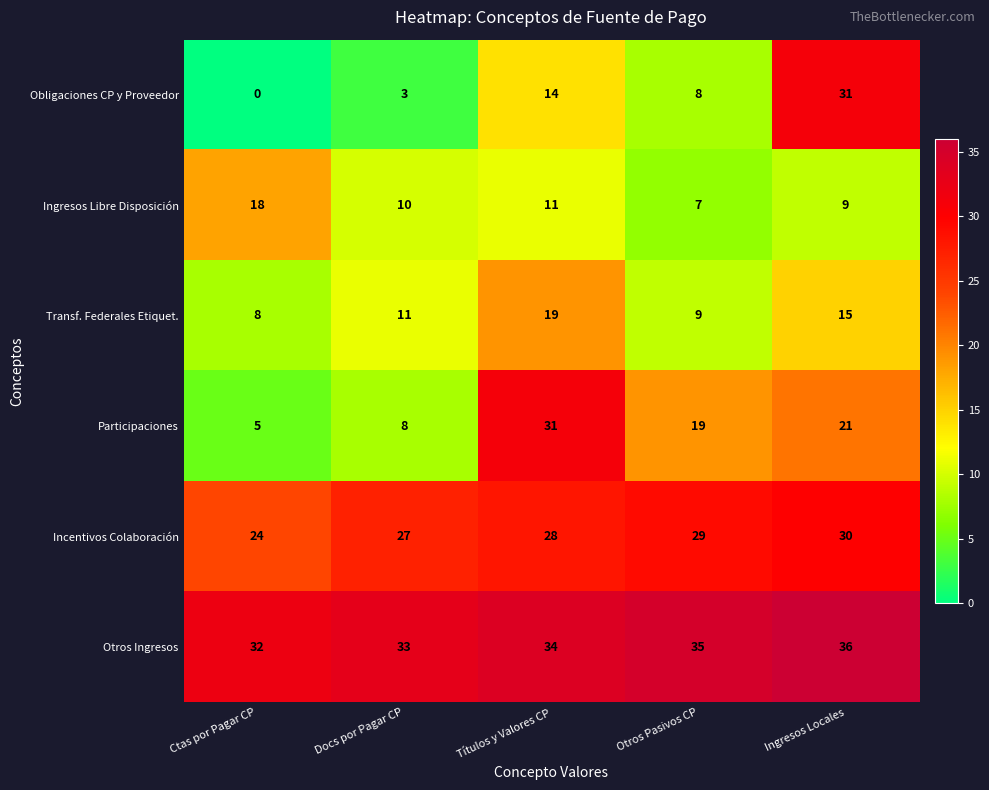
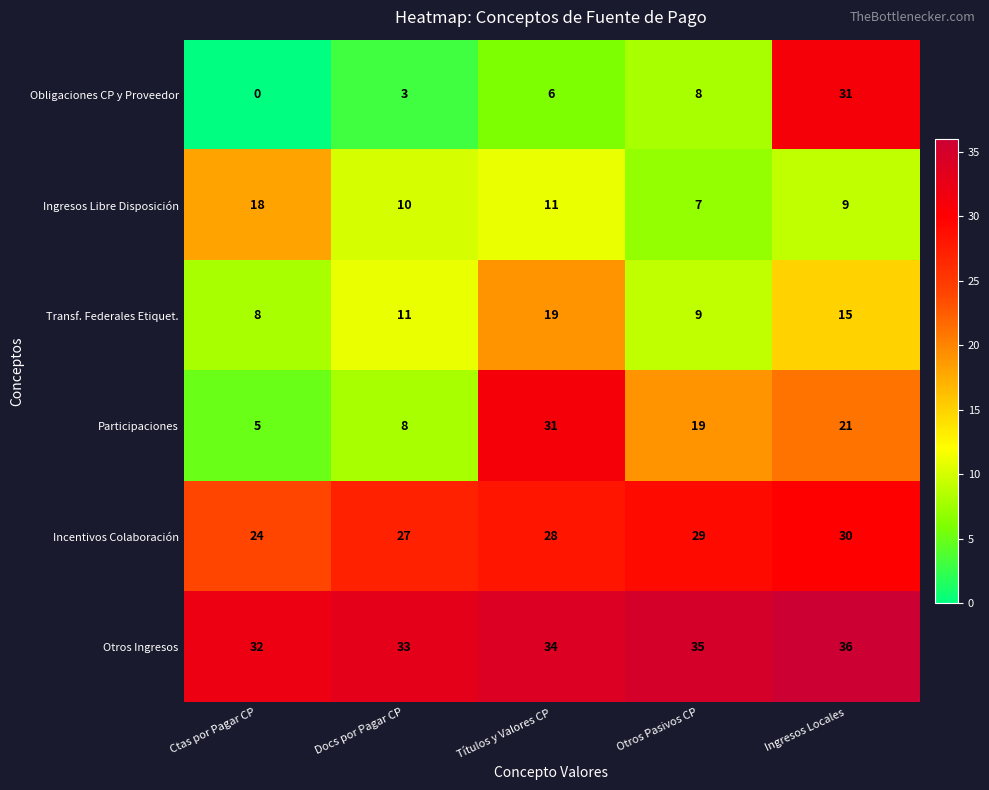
Obligaciones CP y Proveedor, Títulos y Valores CP: 14 -> 6
